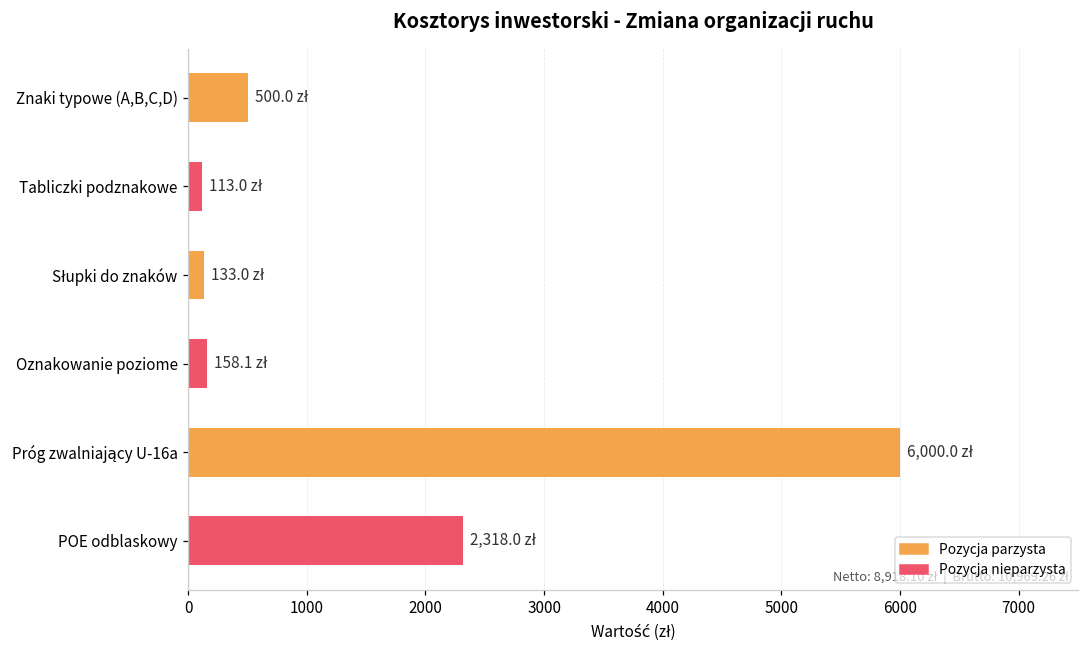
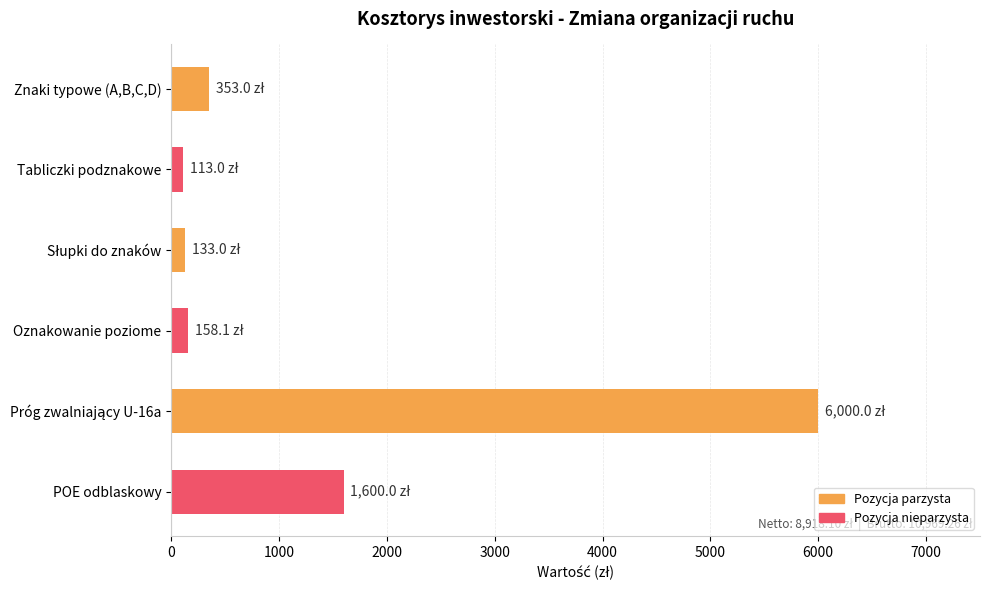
Znaki typowe (A,B,C,D): 500.0 -> 353.0
POE odblaskowy: 2,318.0 -> 1,600.0
